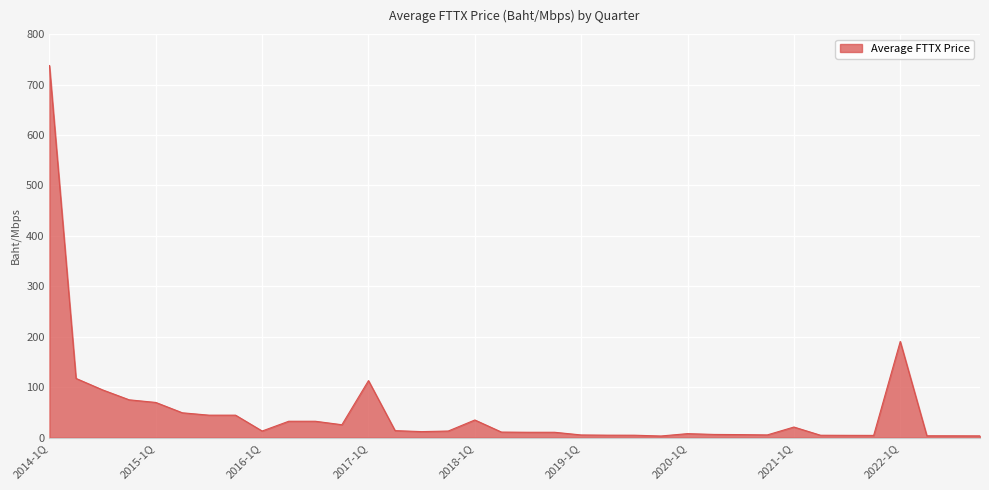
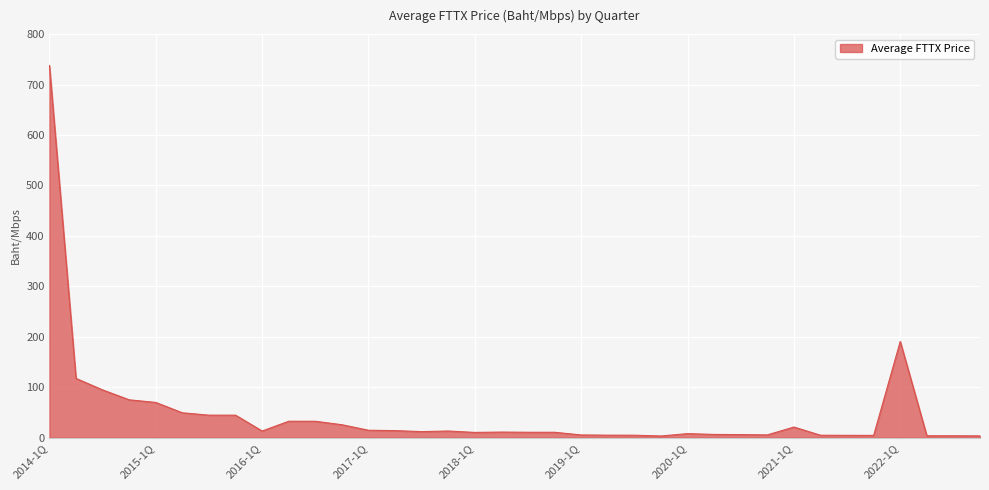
2017-1Q: 110 -> 10
2018-1Q: 40 -> 10
